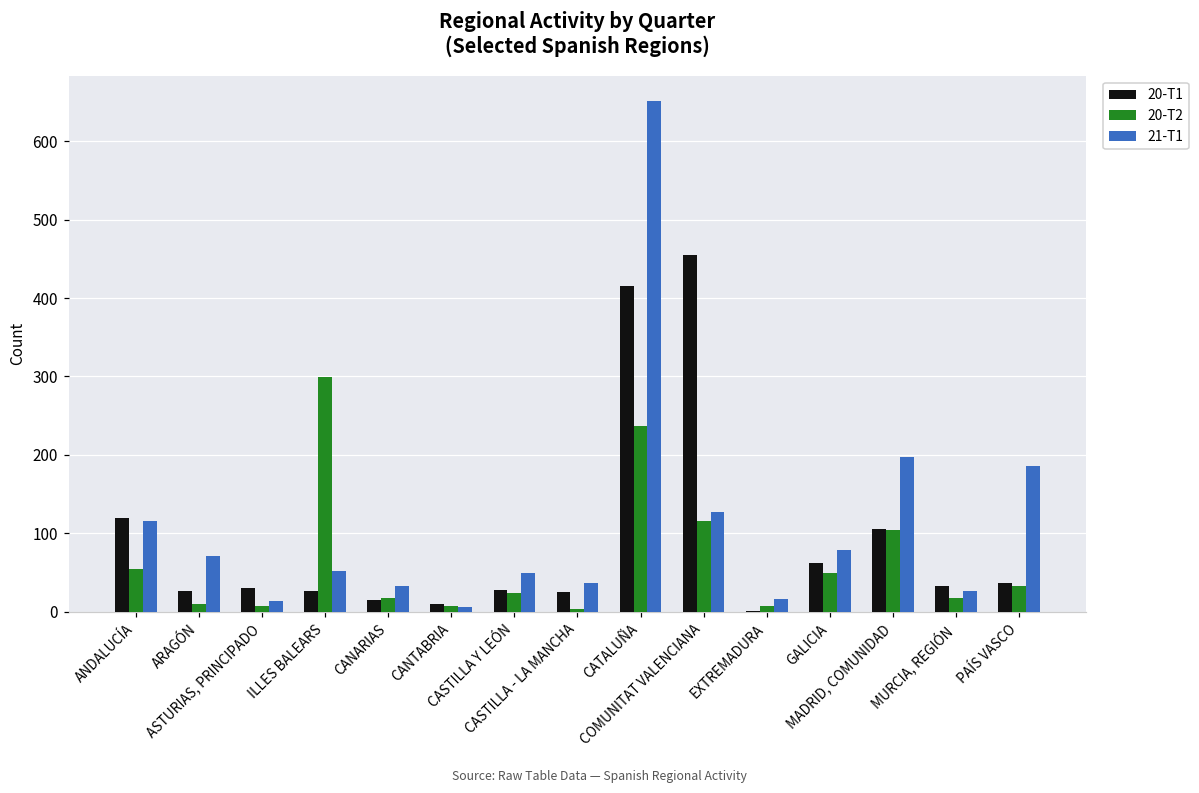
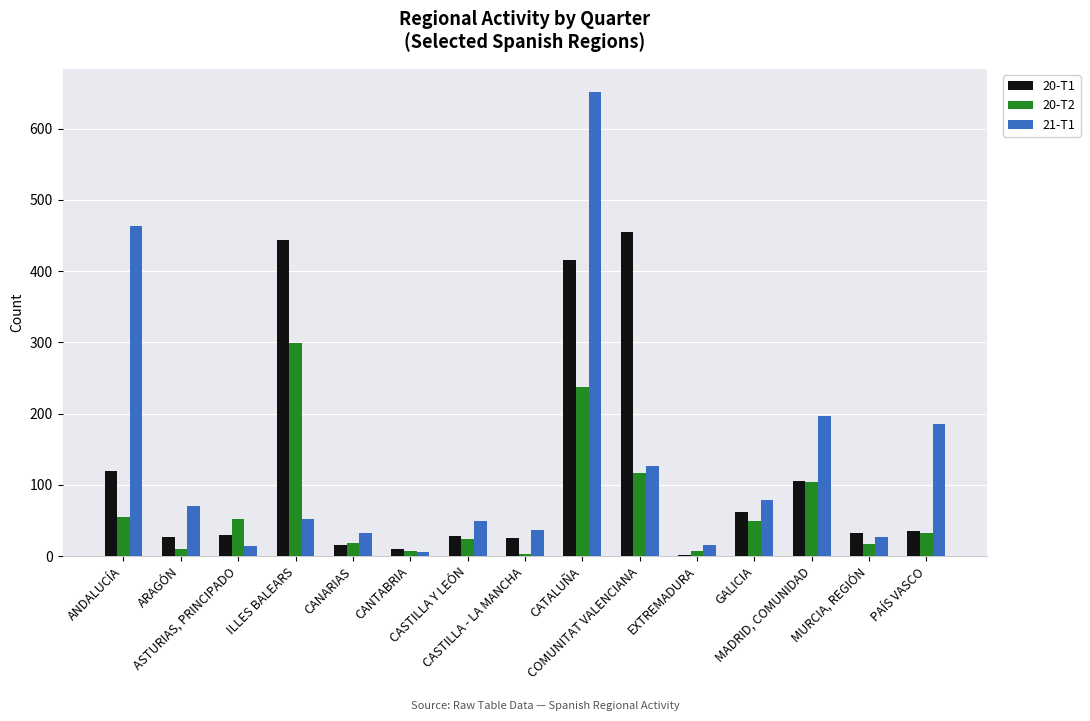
21-T1, ANDALUCÍA: 120 -> 460
20-T2, ASTURIAS, PRINCIPADO: 10 -> 50
20-T1, ILLES BALEARS: 30 -> 440
